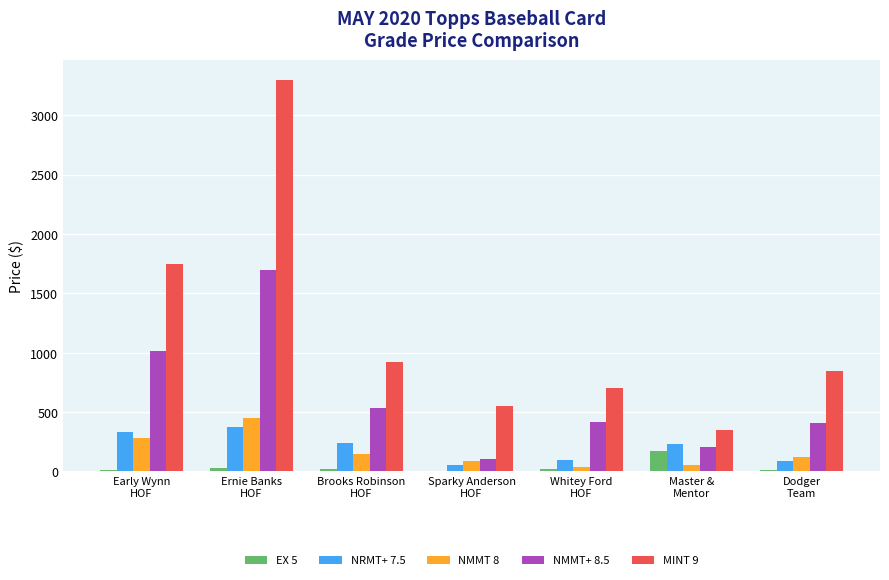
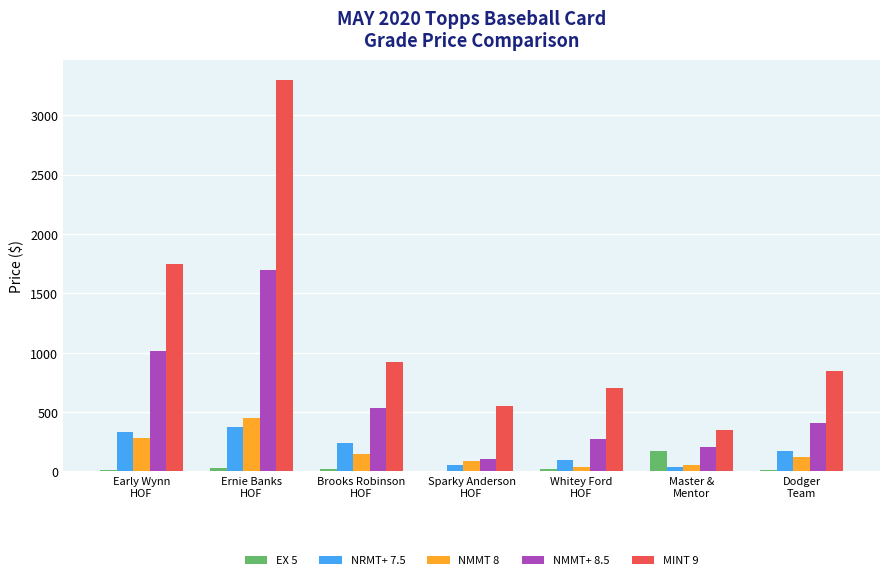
NMMT+ 8.5, Whitey Ford HOF: 420 -> 270
NRMT+ 7.5, Master & Mentor: 230 -> 40
NRMT+ 7.5, Dodger Team: 90 -> 180
